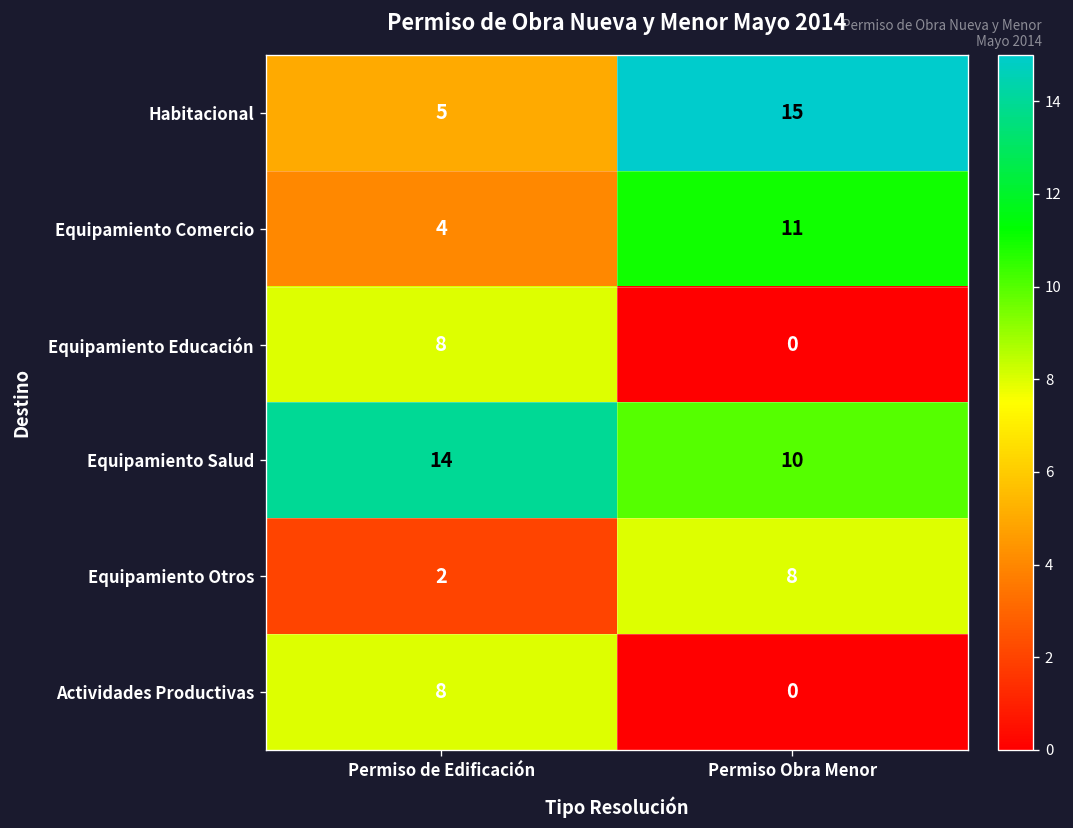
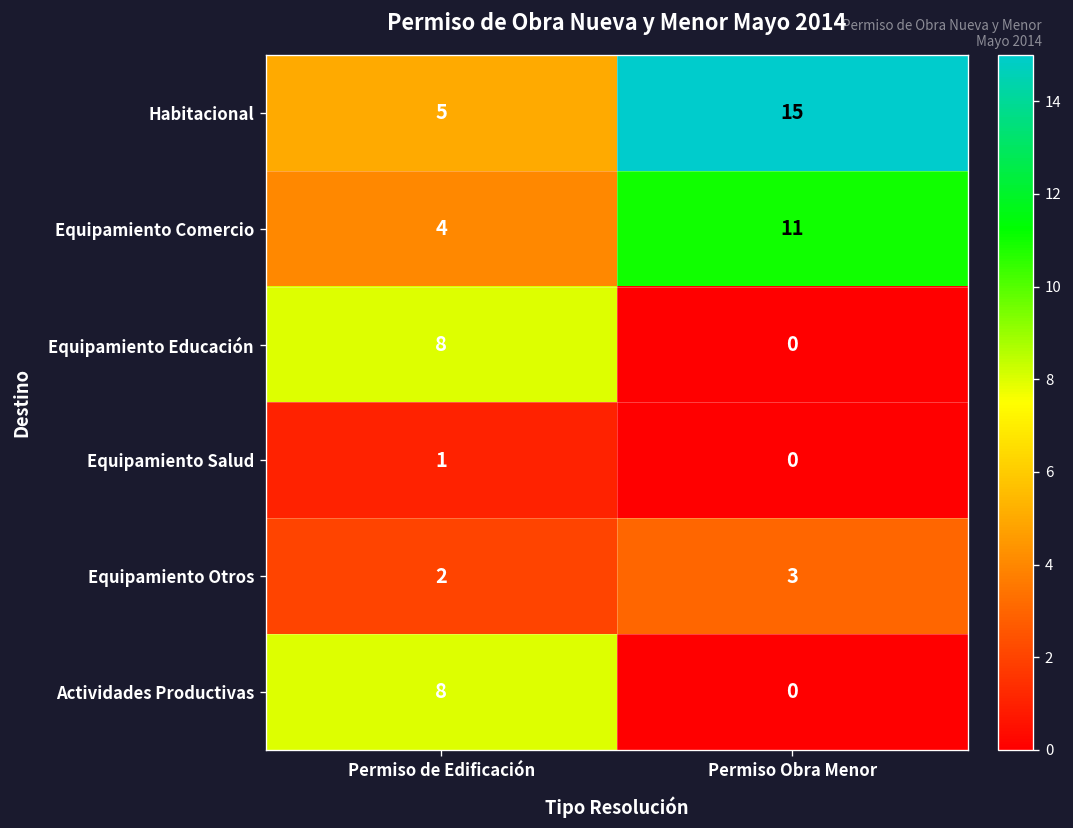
Equipamiento Salud, Permiso de Edificación: 14 -> 1
Equipamiento Salud, Permiso Obra Menor: 10 -> 0
Equipamiento Otros, Permiso Obra Menor: 8 -> 3
